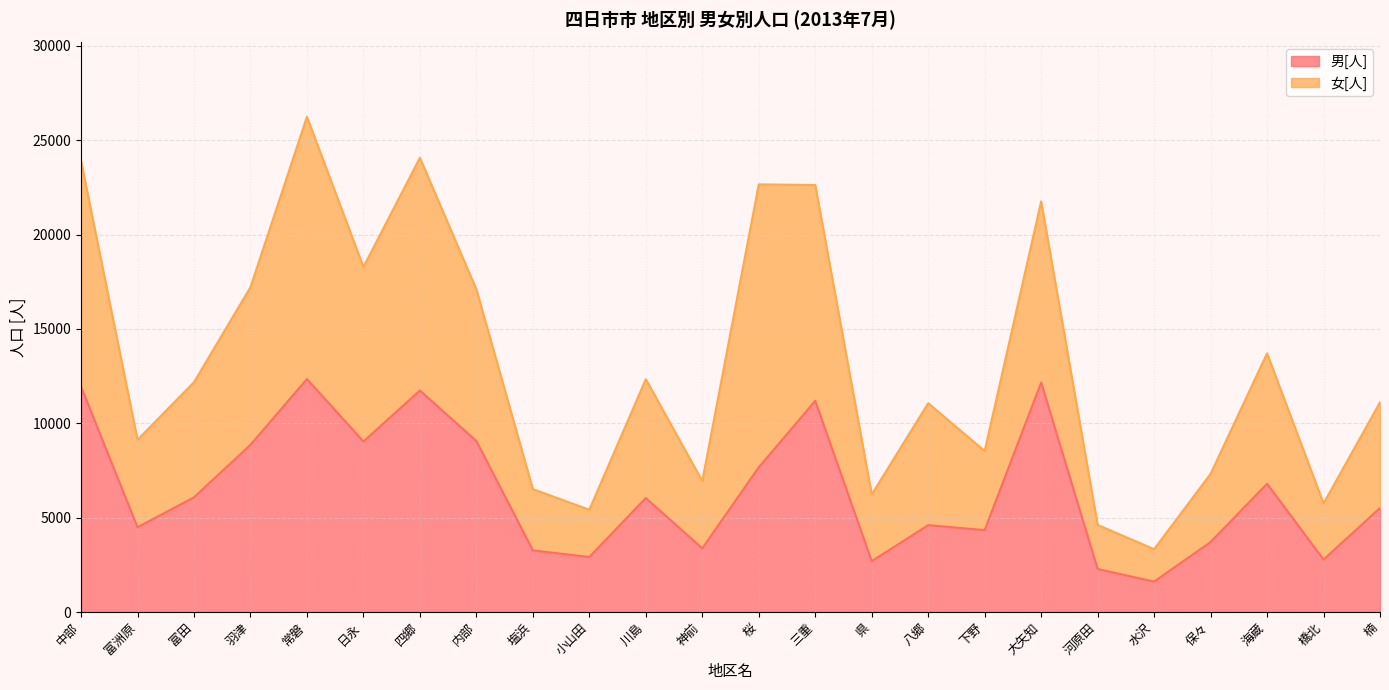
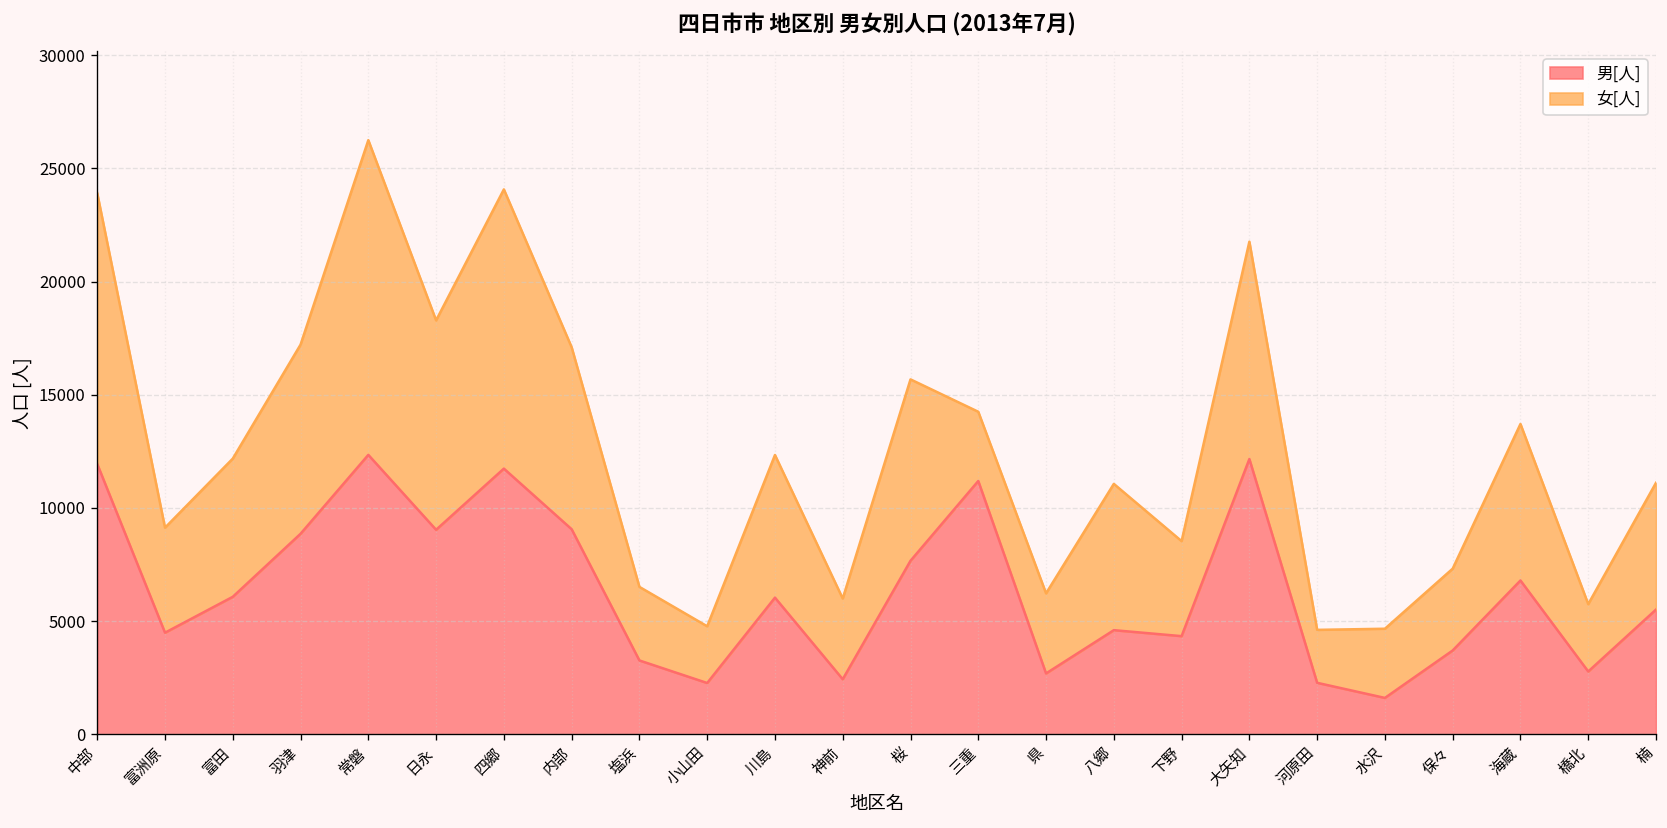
男[人], 小山田: 2900 -> 2300
男[人], 神前: 3400 -> 2400
女[人], 桜: 15000 -> 8000
女[人], 三重: 11400 -> 3100
女[人], 水沢: 1700 -> 3100
